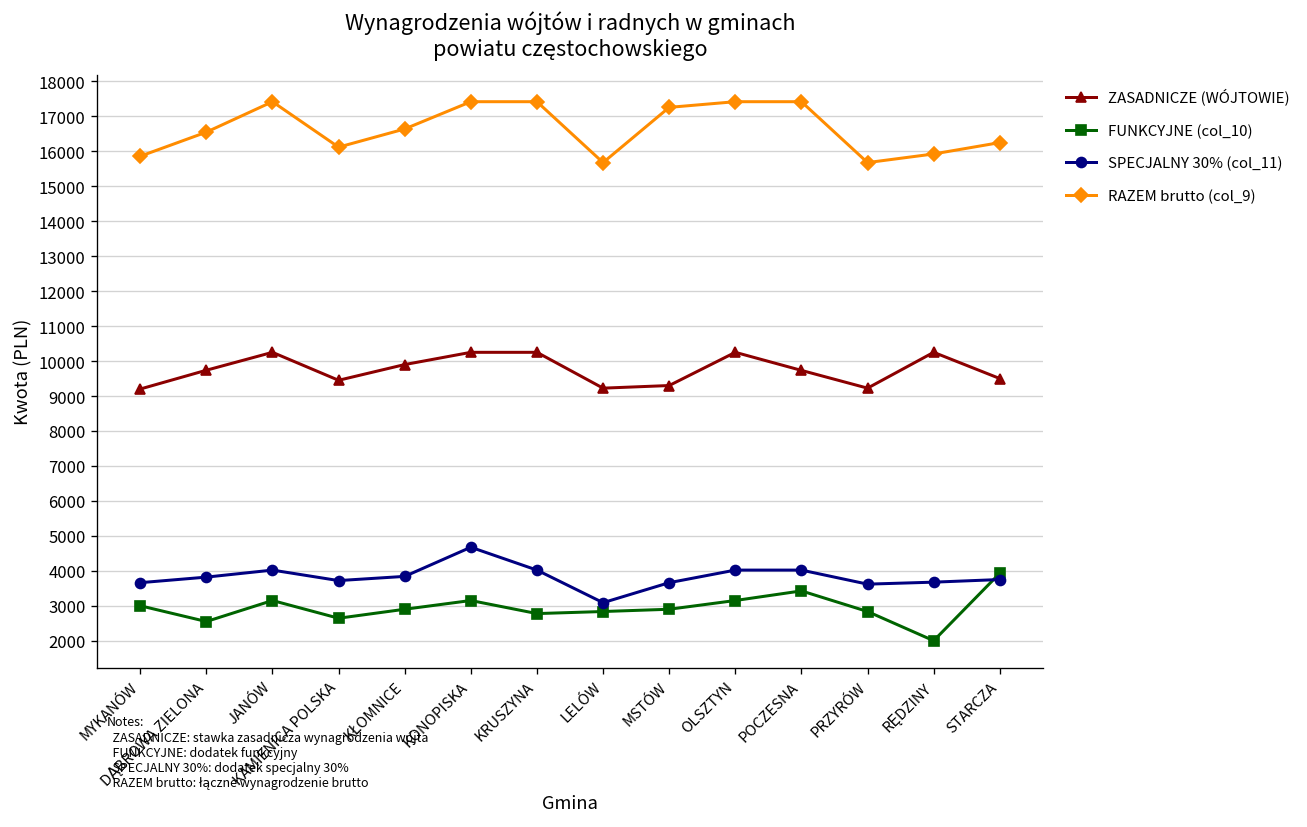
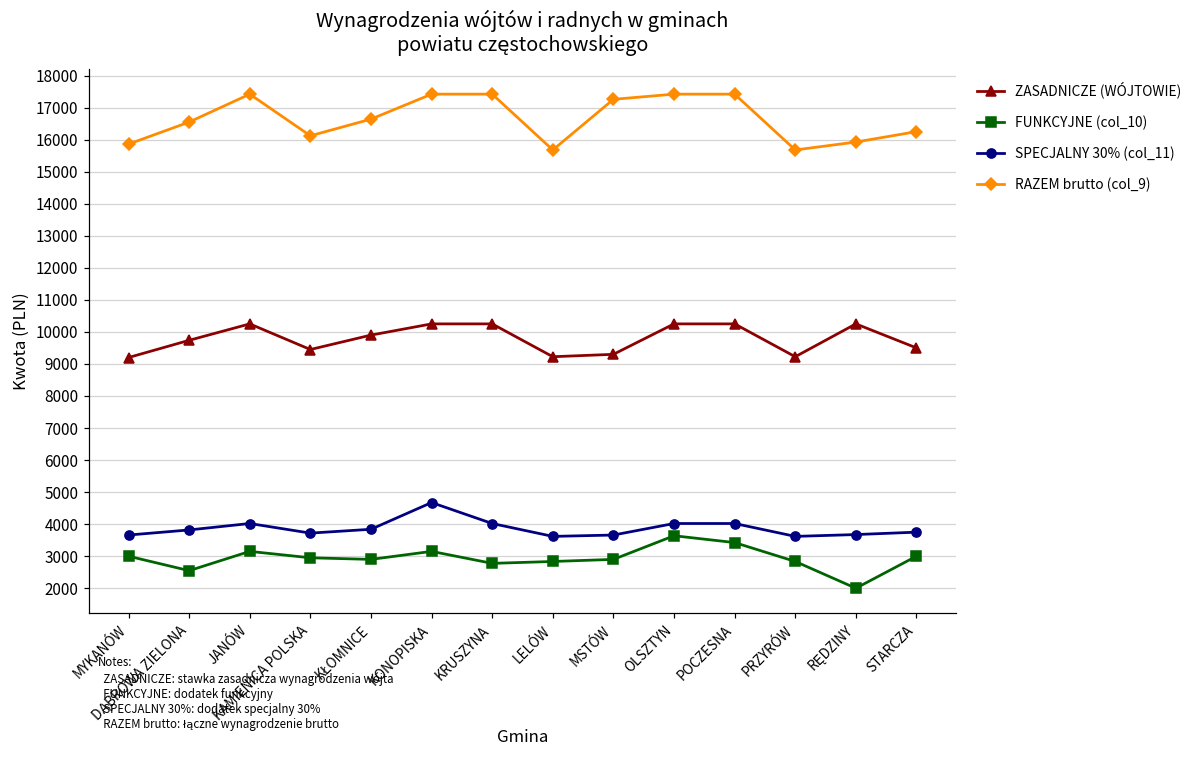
FUNKCYJNE (col_10), KAMIENICA POLSKA: 2600 -> 3000
SPECJALNY 30% (col_11), LELÓW: 3100 -> 3600
FUNKCYJNE (col_10), OLSZTYN: 3200 -> 3600
ZASADNICZE (WÓJTOWIE), POCZESNA: 9700 -> 10300
FUNKCYJNE (col_10), STARCZA: 3900 -> 3000
